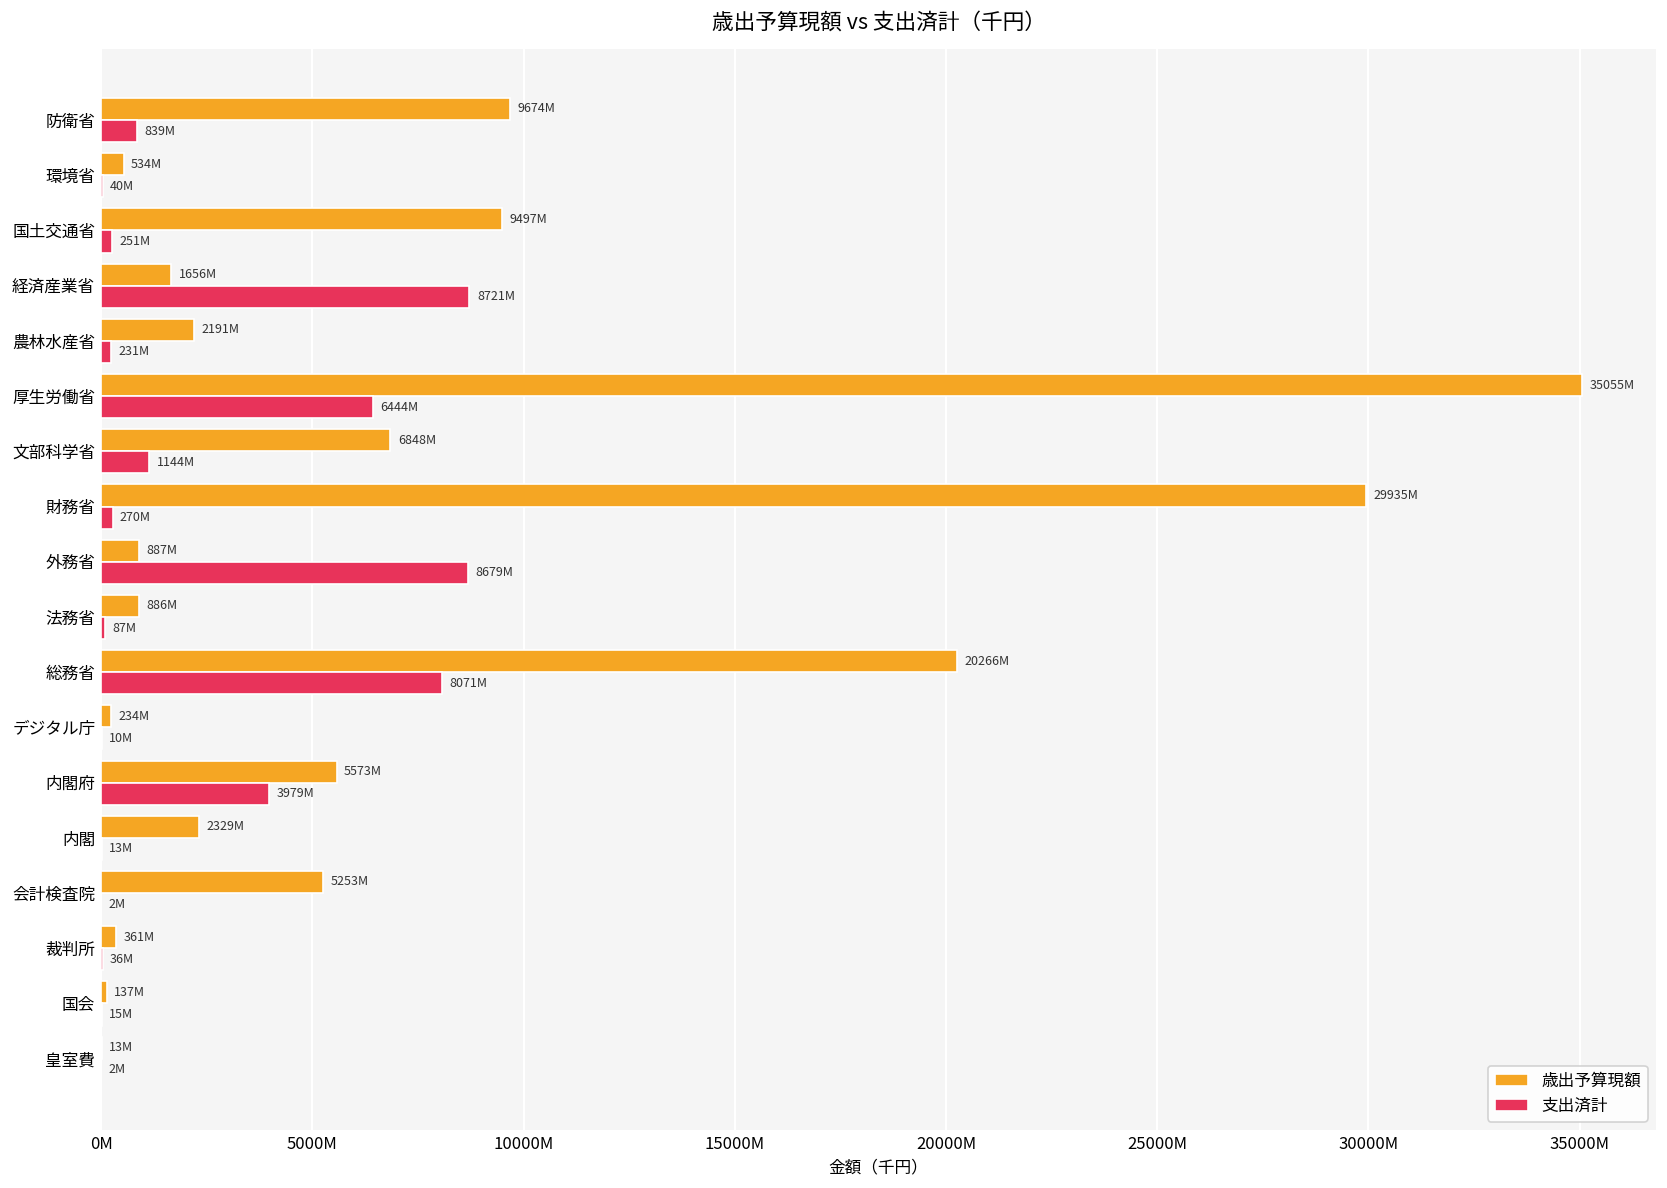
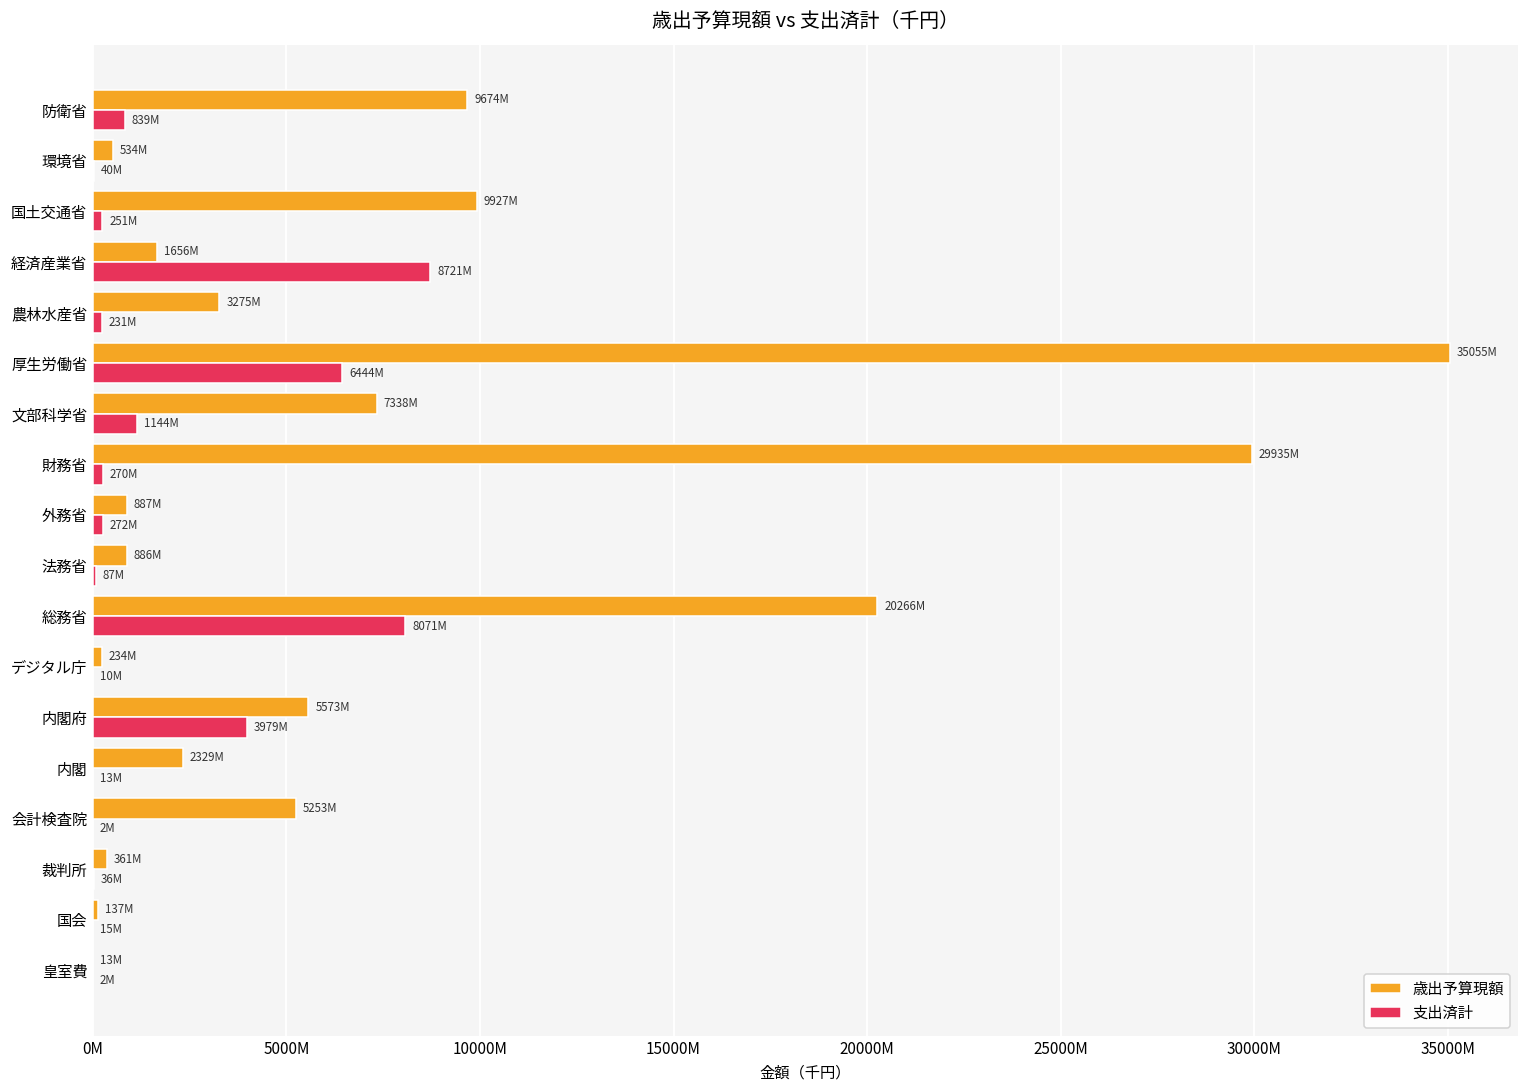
歳出予算現額, 国土交通省: 9497M -> 9927M
歳出予算現額, 農林水産省: 2191M -> 3275M
歳出予算現額, 文部科学省: 6848M -> 7338M
支出済計, 外務省: 8679M -> 272M
